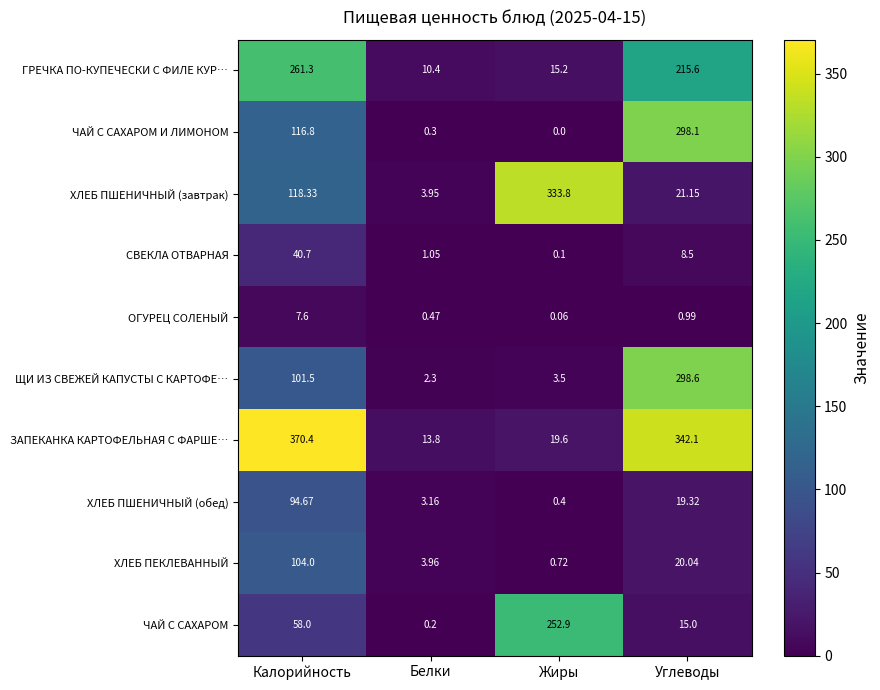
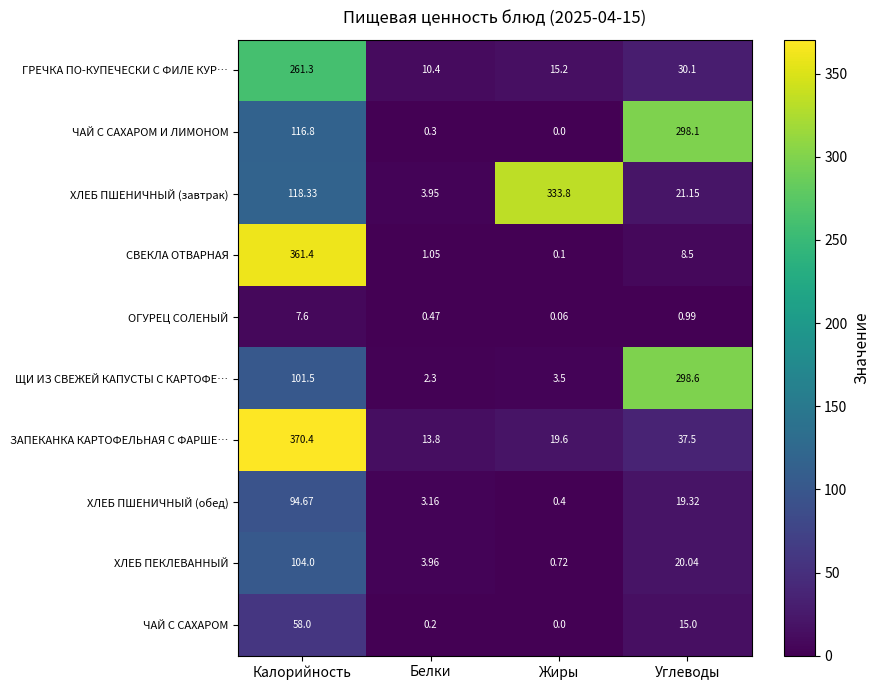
ГРЕЧКА ПО-КУПЕЧЕСКИ С ФИЛЕ КУР…, Углеводы: 215.6 -> 30.1
СВЕКЛА ОТВАРНАЯ, Калорийность: 40.7 -> 361.4
ЗАПЕКАНКА КАРТОФЕЛЬНАЯ С ФАРШЕ…, Углеводы: 342.1 -> 37.5
ЧАЙ С САХАРОМ, Жиры: 252.9 -> 0.0
